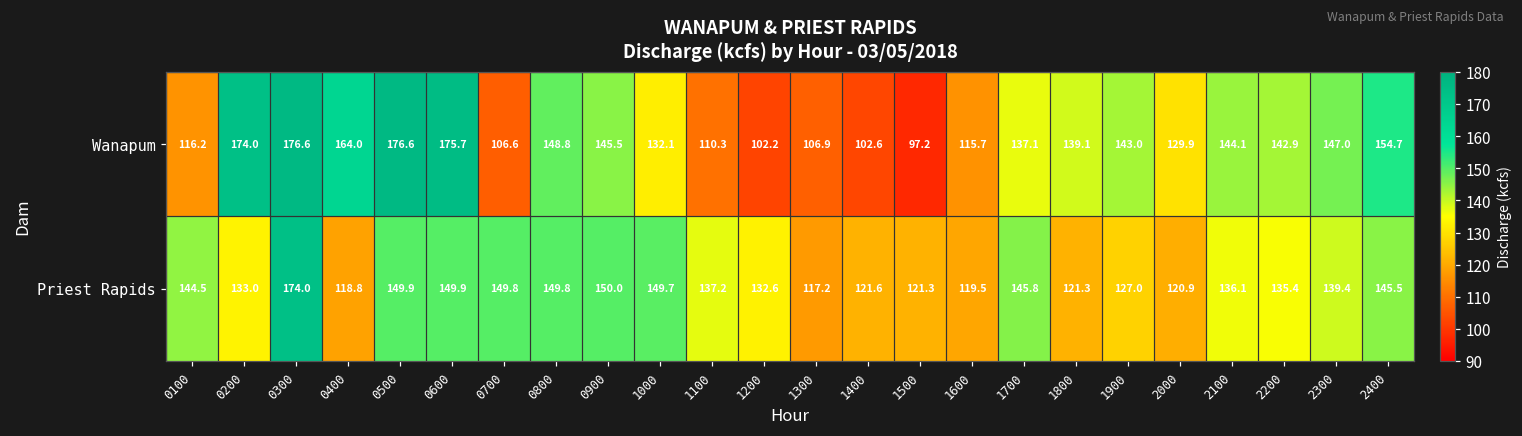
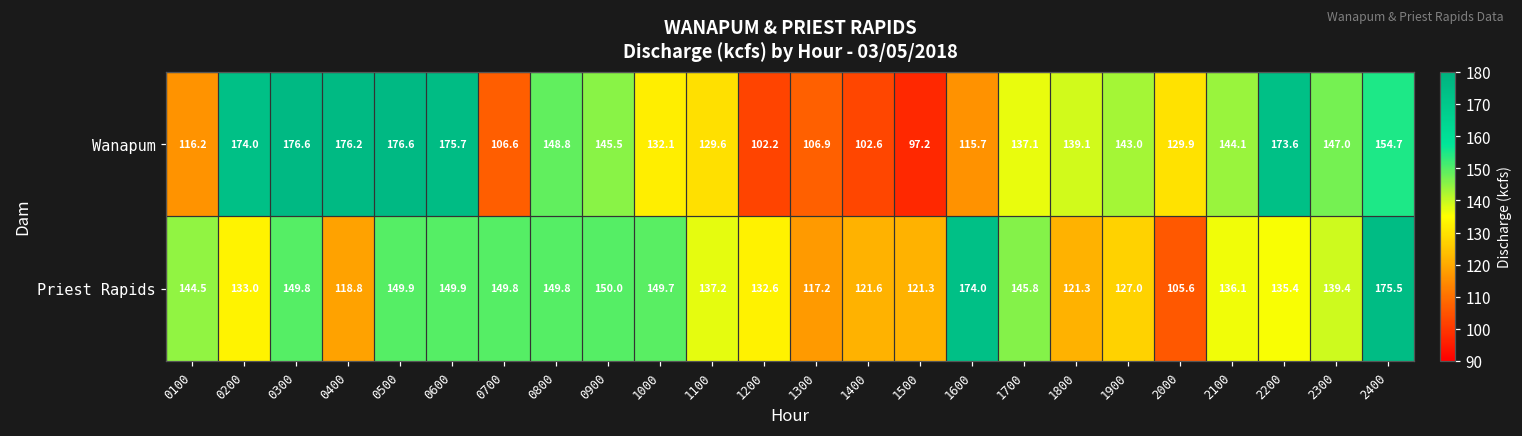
Wanapum, 0400: 164.0 -> 176.2
Wanapum, 1100: 110.3 -> 129.6
Wanapum, 2200: 142.9 -> 173.6
Priest Rapids, 0300: 174.0 -> 149.8
Priest Rapids, 1600: 119.5 -> 174.0
Priest Rapids, 2000: 120.9 -> 105.6
Priest Rapids, 2400: 145.5 -> 175.5
